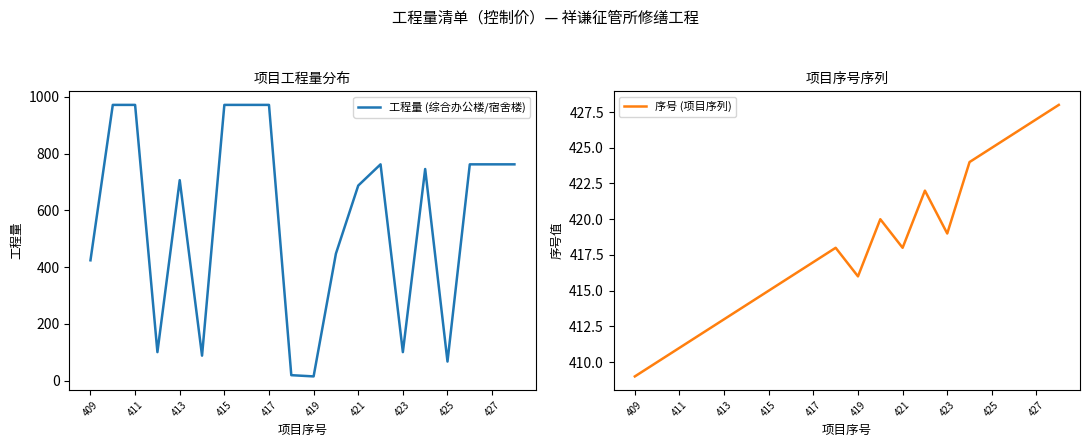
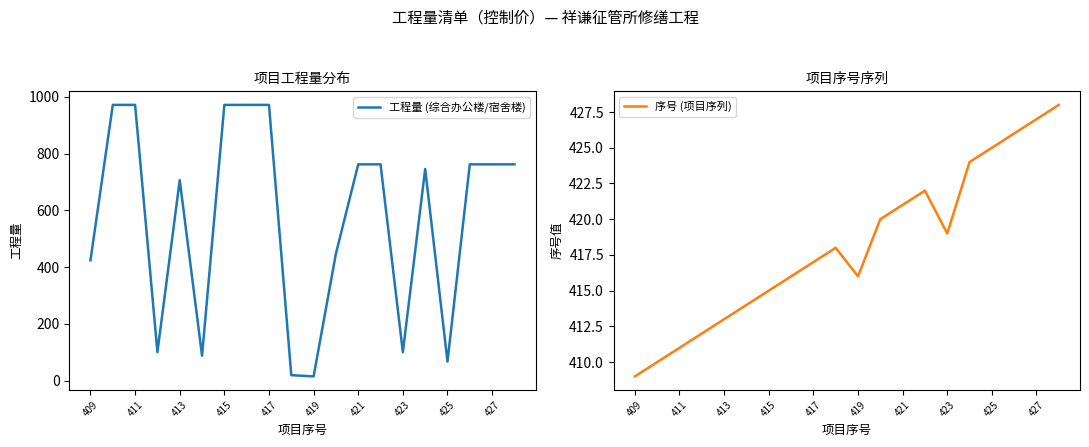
项目工程量分布, 421: 690 -> 760
项目序号序列, 421: 418 -> 421
